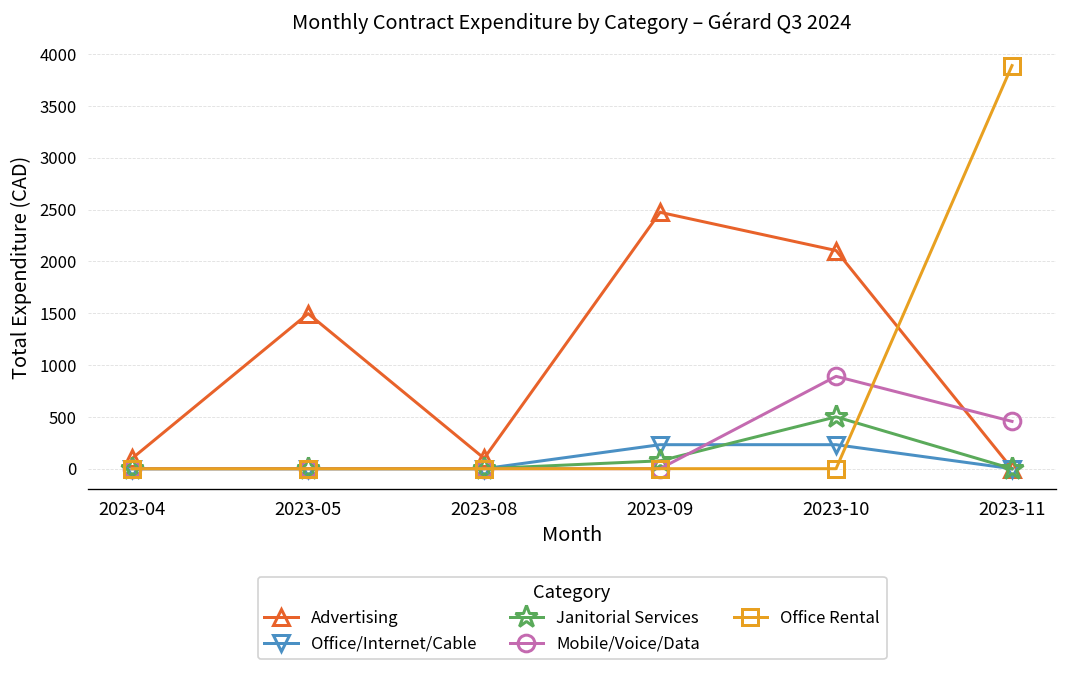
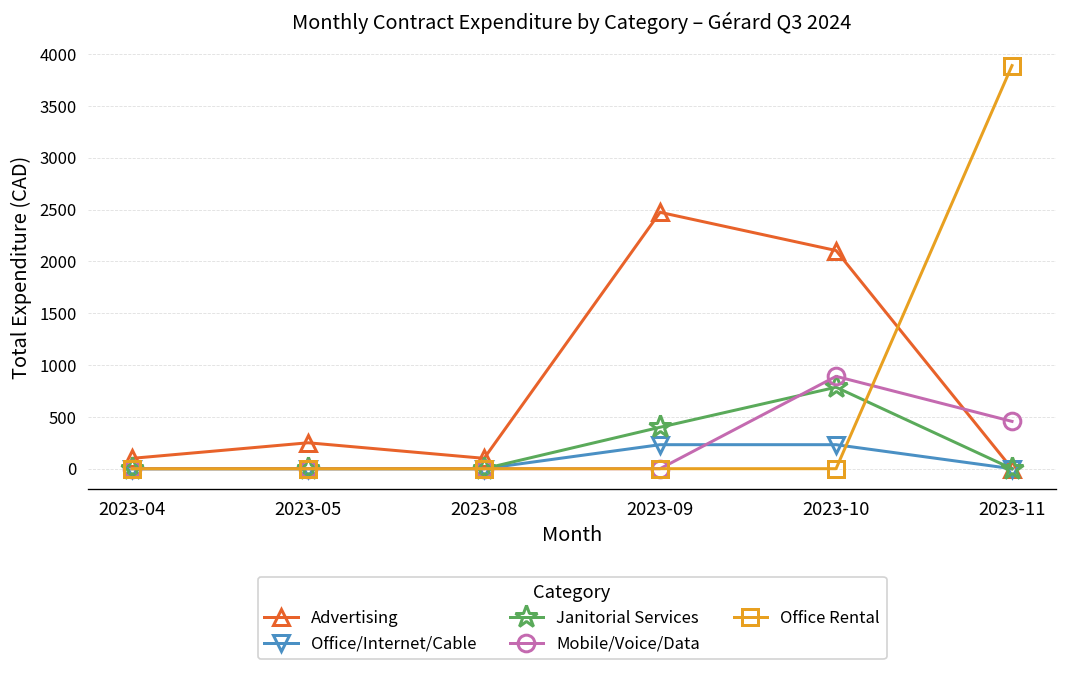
Advertising, 2023-05: 1500 -> 300
Janitorial Services, 2023-09: 100 -> 400
Janitorial Services, 2023-10: 500 -> 800
